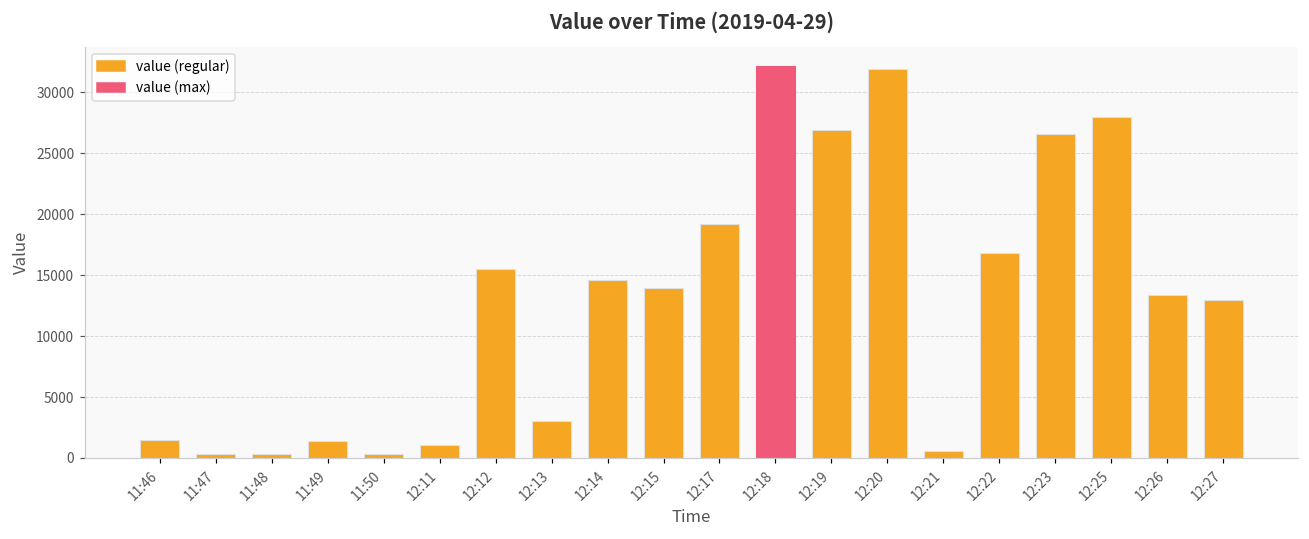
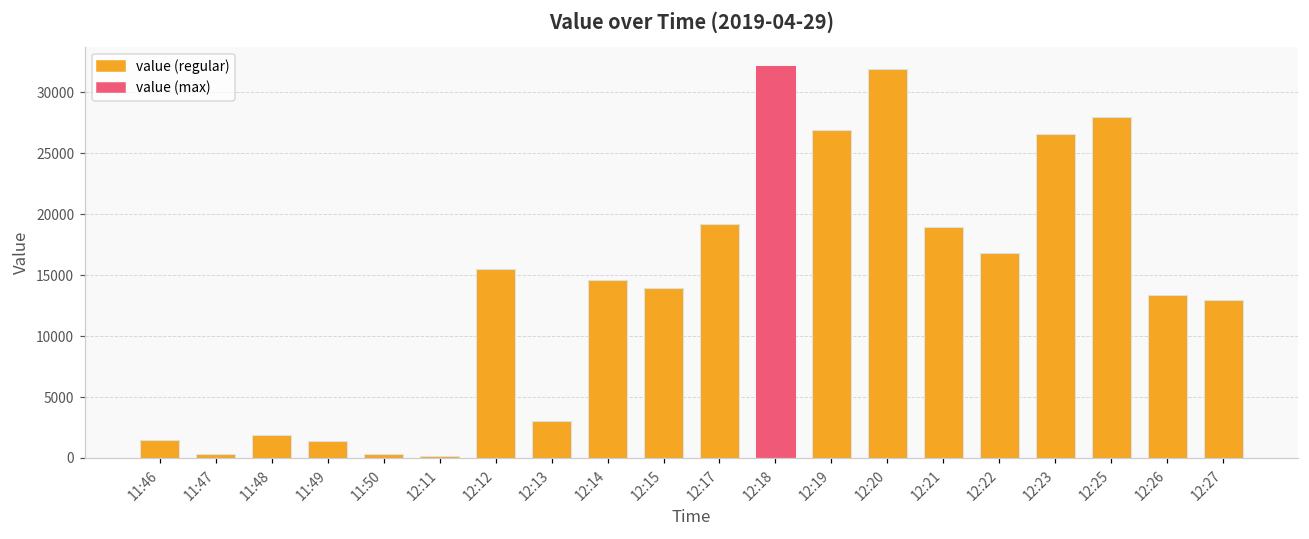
11:48: 300 -> 1900
12:11: 1100 -> 100
12:21: 500 -> 18900
